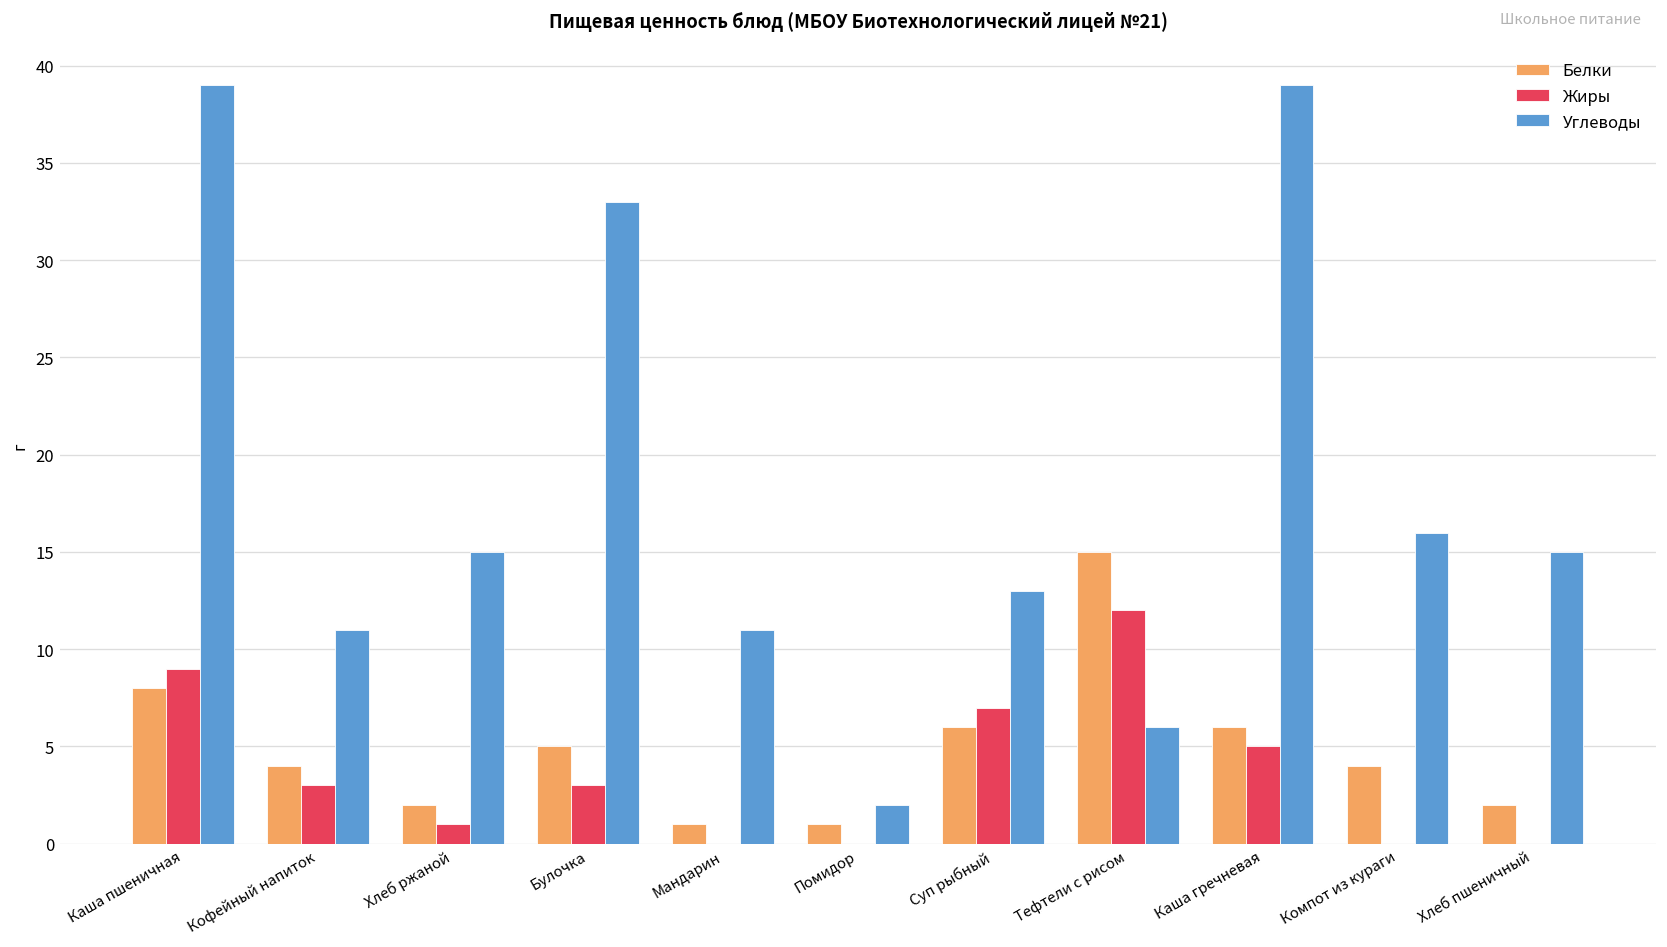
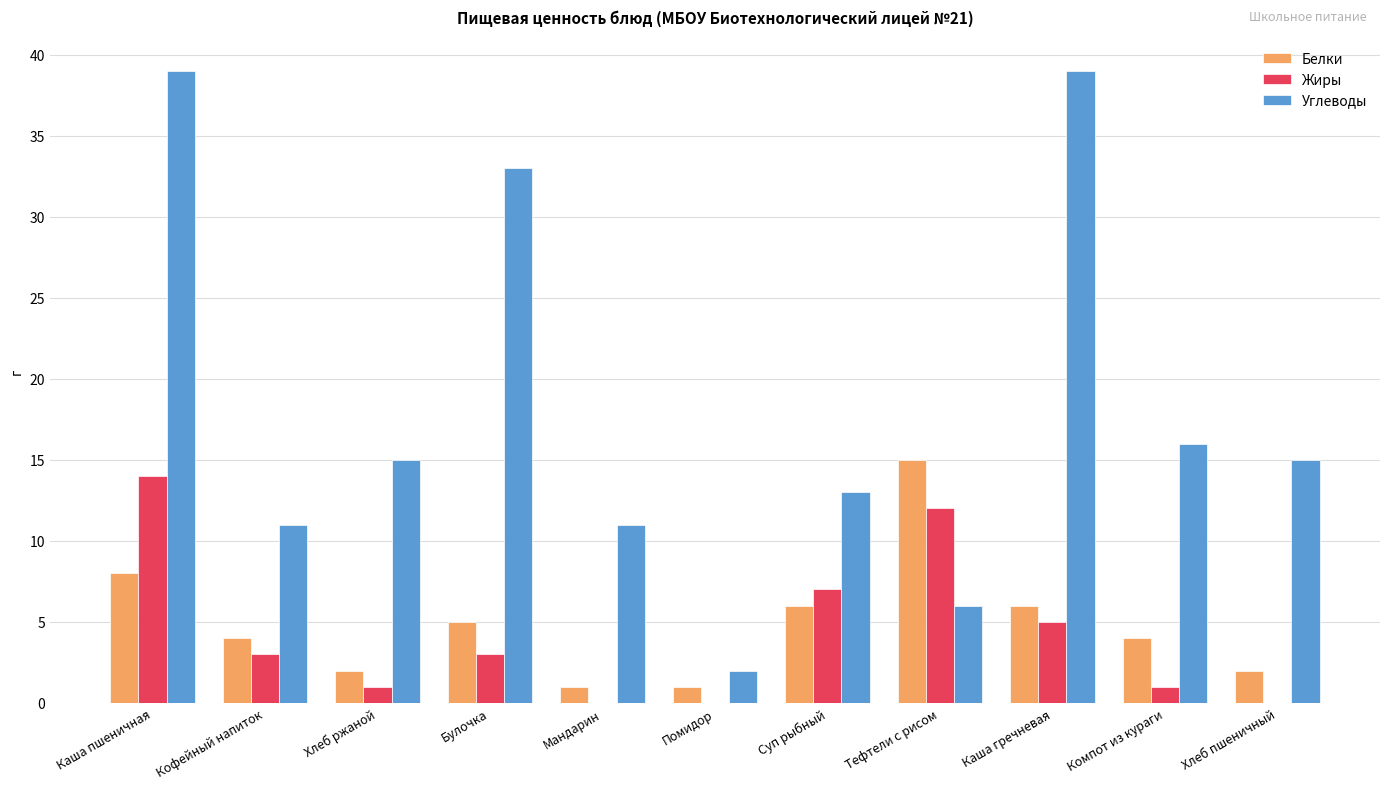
Жиры, Каша пшеничная: 9 -> 14
Жиры, Компот из кураги: 0 -> 1
